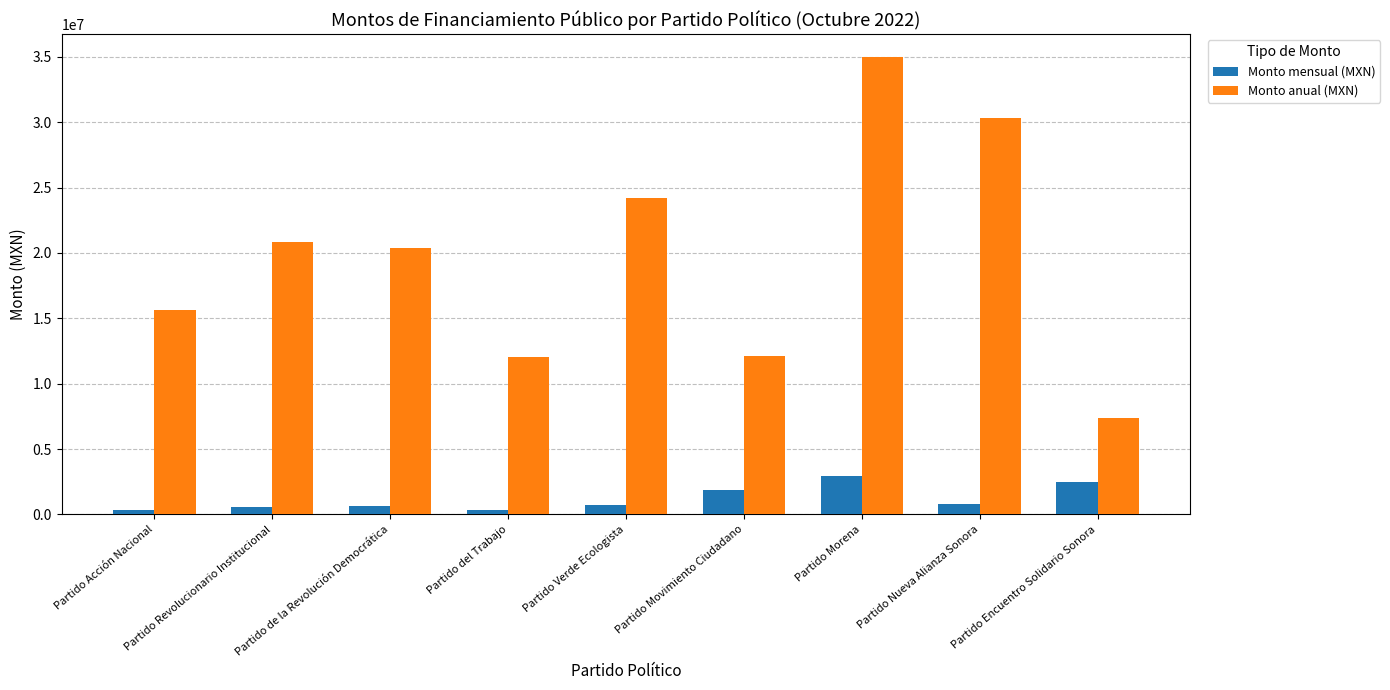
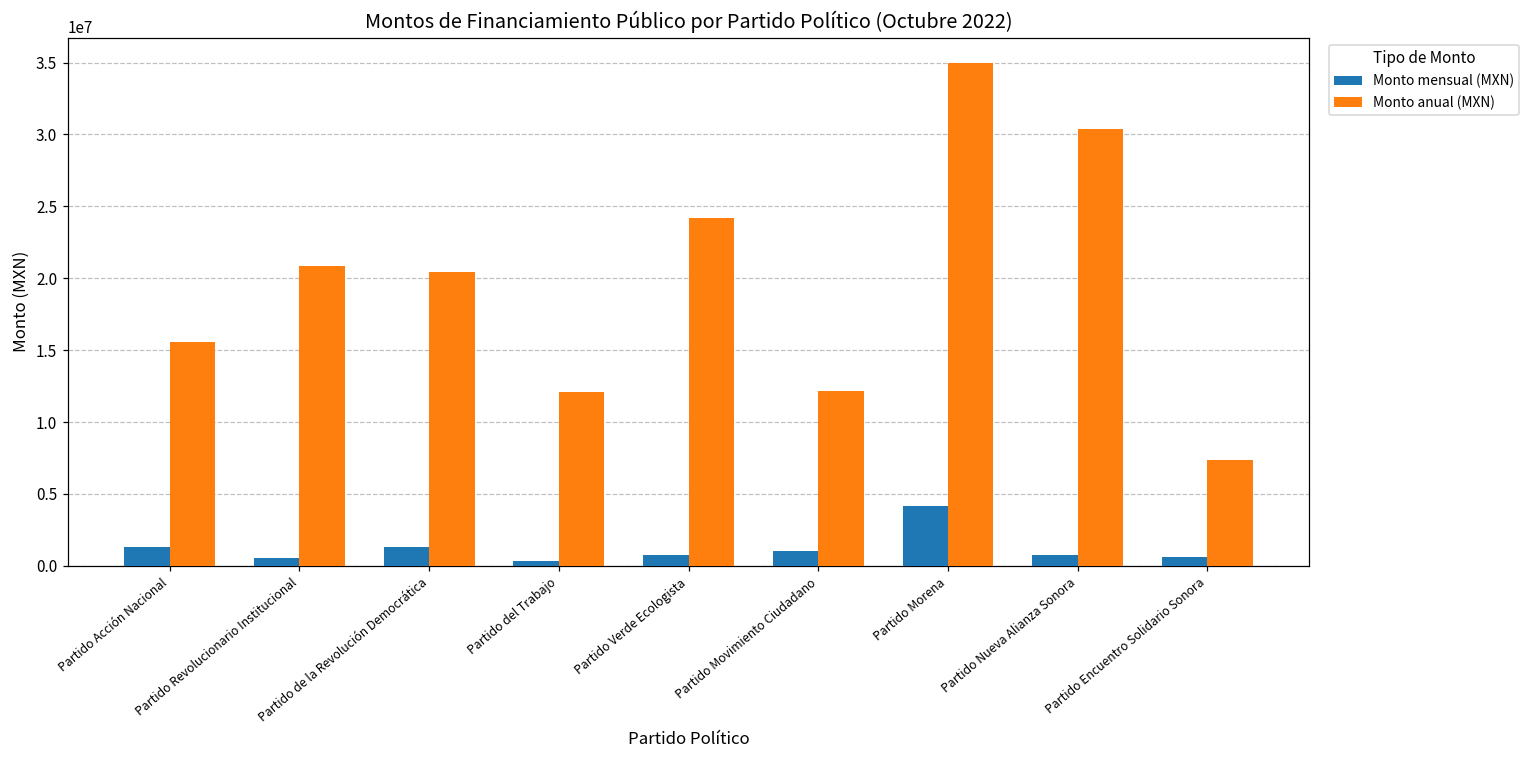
Monto mensual (MXN), Partido Acción Nacional: 400000 -> 1300000
Monto mensual (MXN), Partido de la Revolución Democrática: 700000 -> 1300000
Monto mensual (MXN), Partido Movimiento Ciudadano: 1800000 -> 1000000
Monto mensual (MXN), Partido Morena: 2900000 -> 4200000
Monto mensual (MXN), Partido Encuentro Solidario Sonora: 2500000 -> 600000
